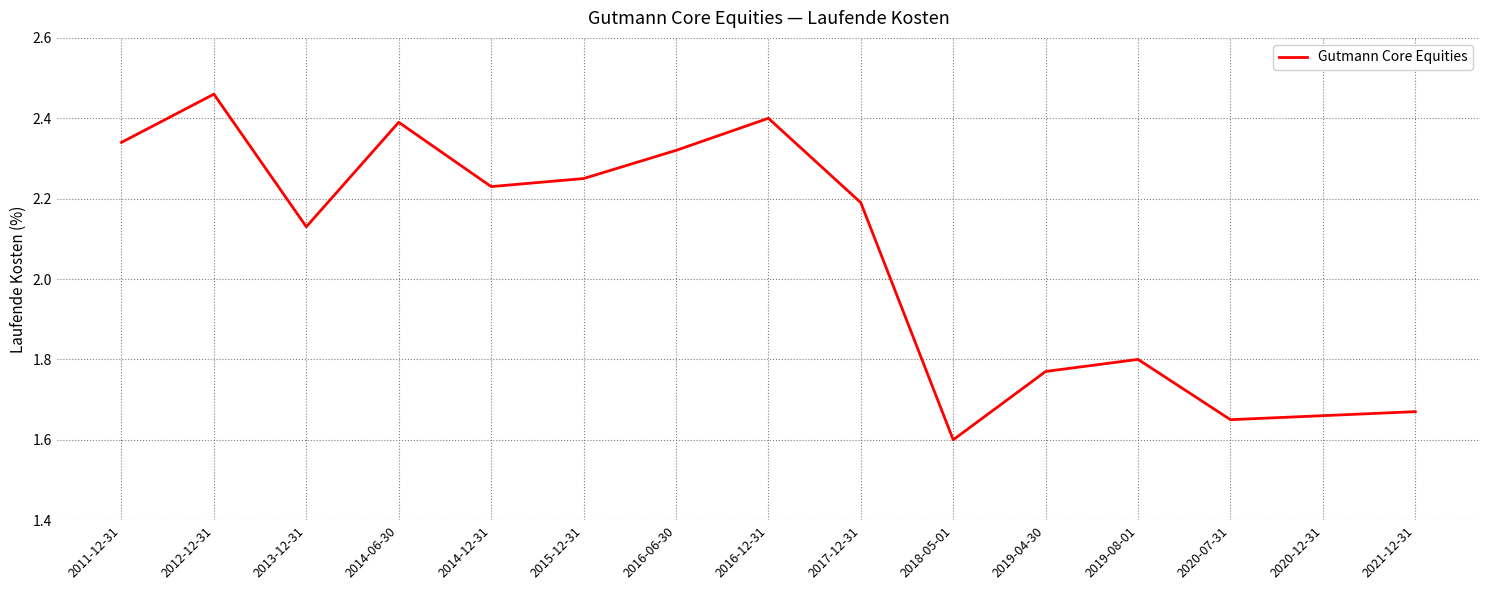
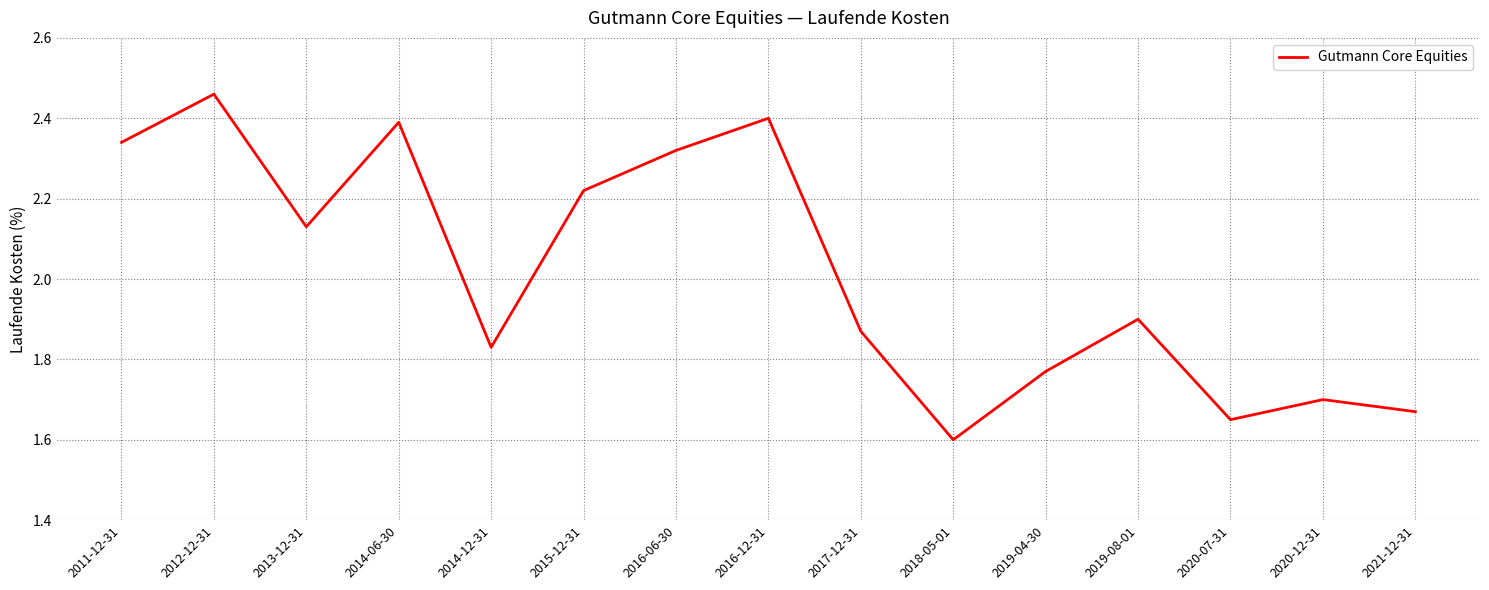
2014-12-31: 2.23 -> 1.83
2015-12-31: 2.25 -> 2.22
2017-12-31: 2.19 -> 1.87
2019-08-01: 1.8 -> 1.9
2020-12-31: 1.66 -> 1.70
